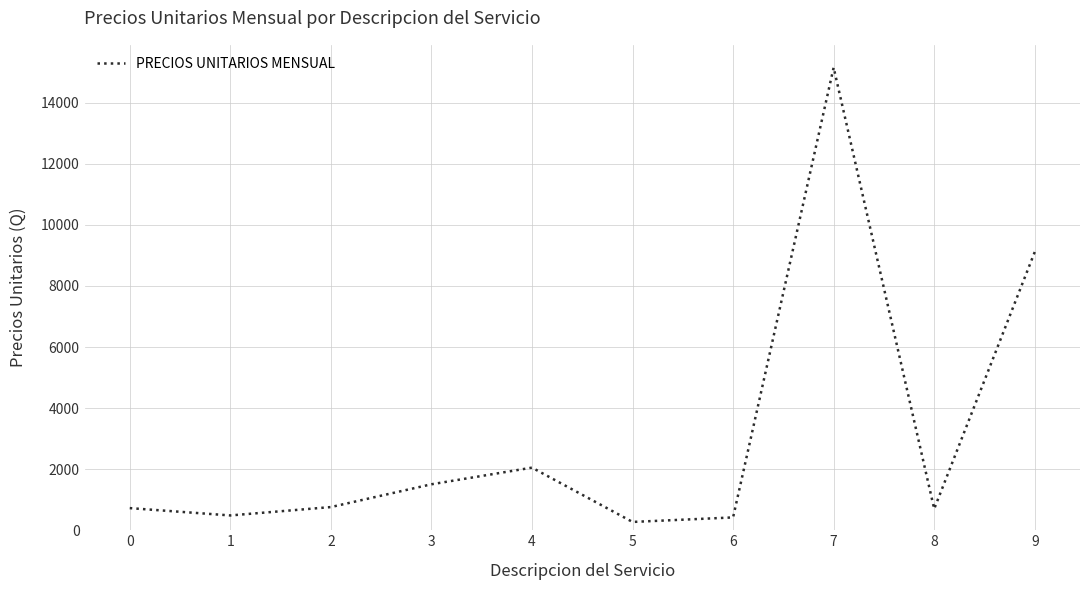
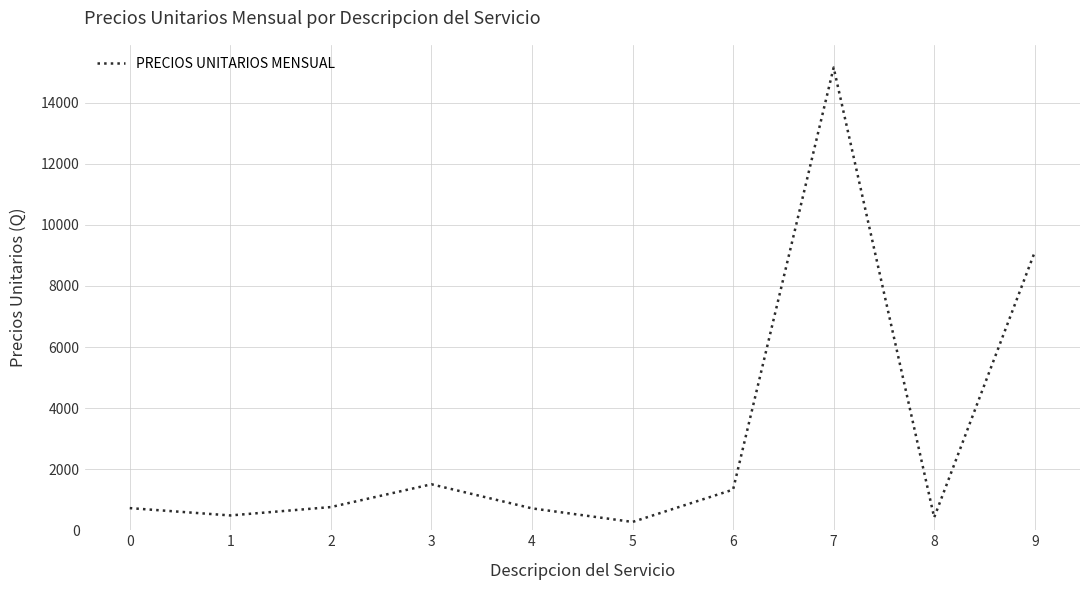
4: 2100 -> 700
6: 400 -> 1300
8: 700 -> 400
